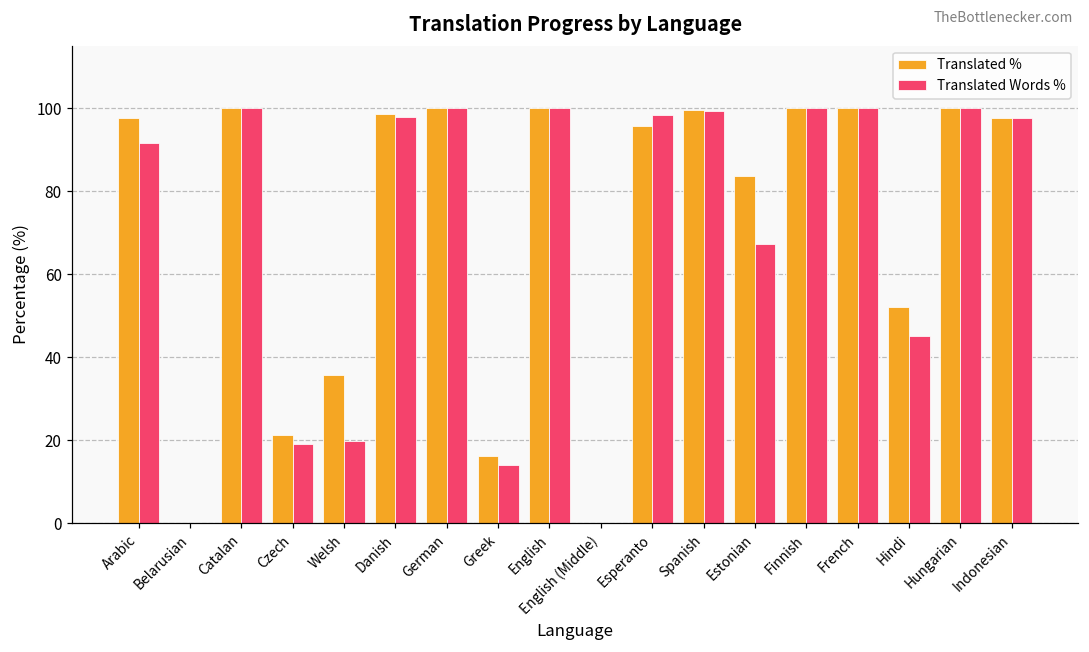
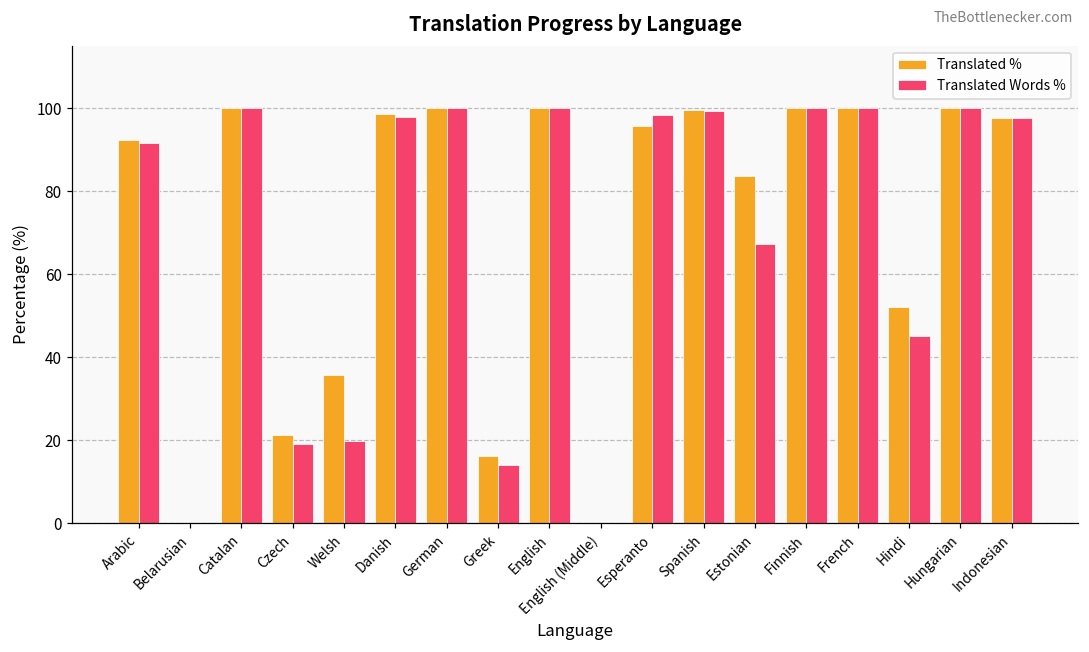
Translated %, Arabic: 98 -> 92
